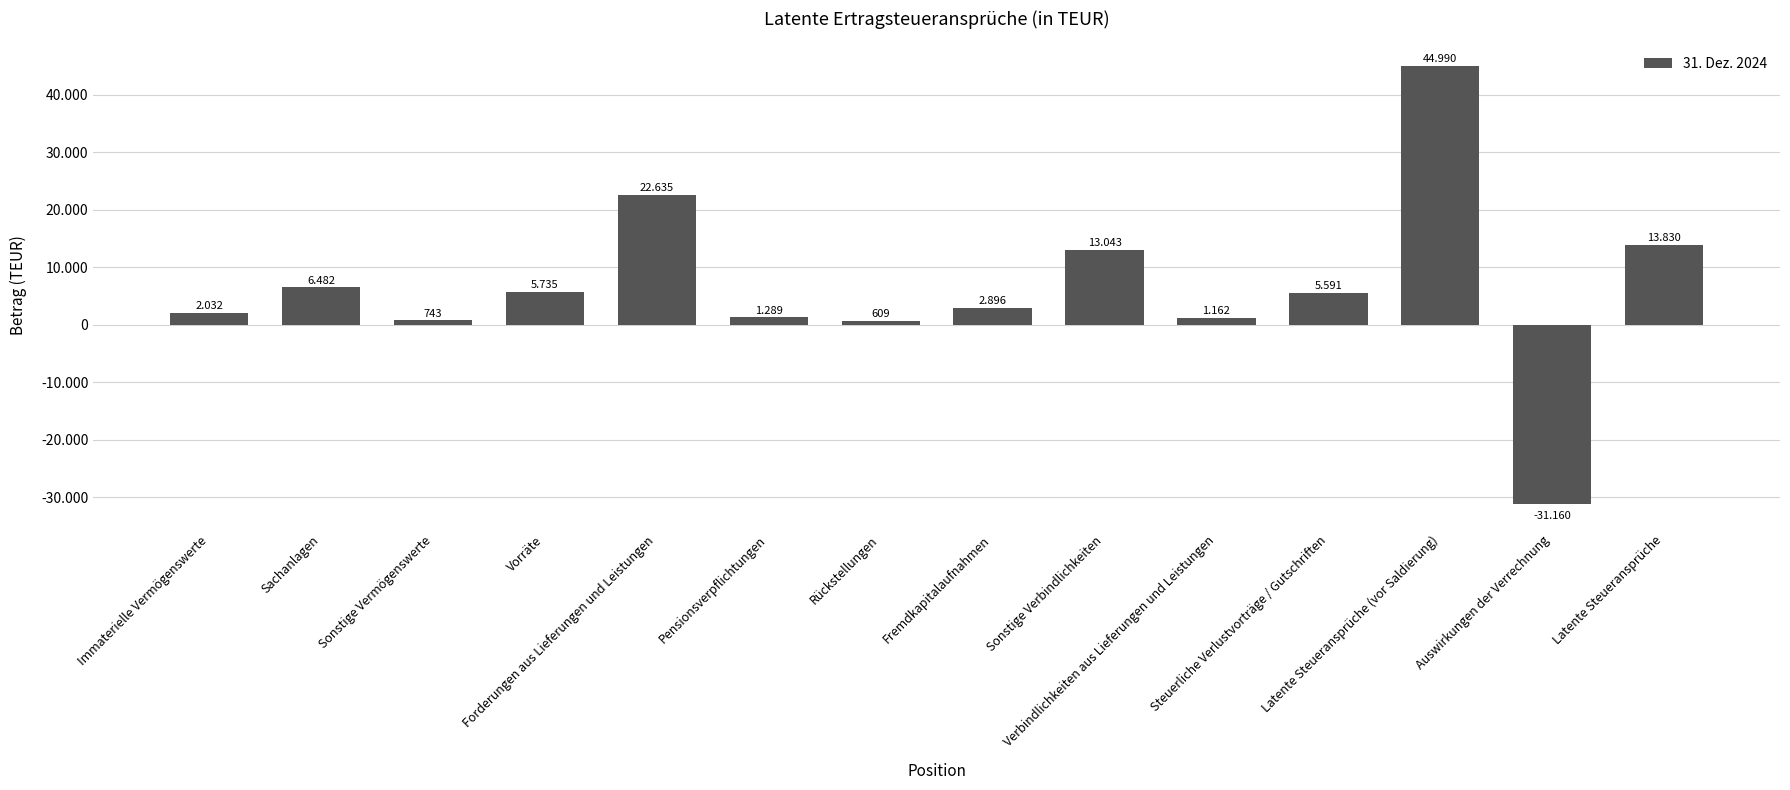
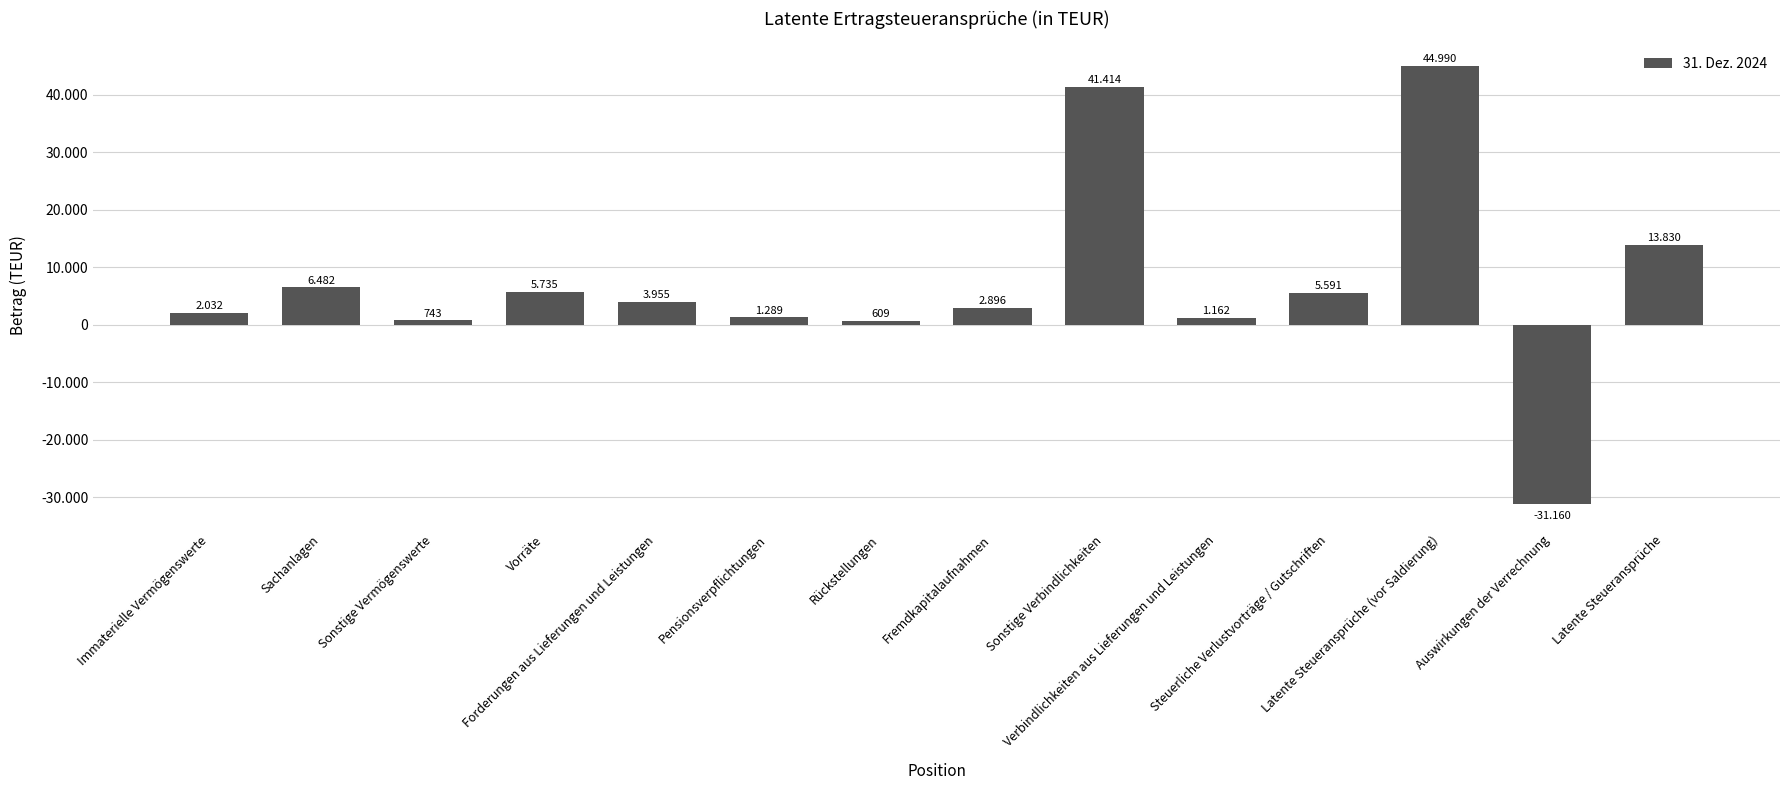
Forderungen aus Lieferungen und Leistungen: 22.635 -> 3.955
Sonstige Verbindlichkeiten: 13.043 -> 41.414
